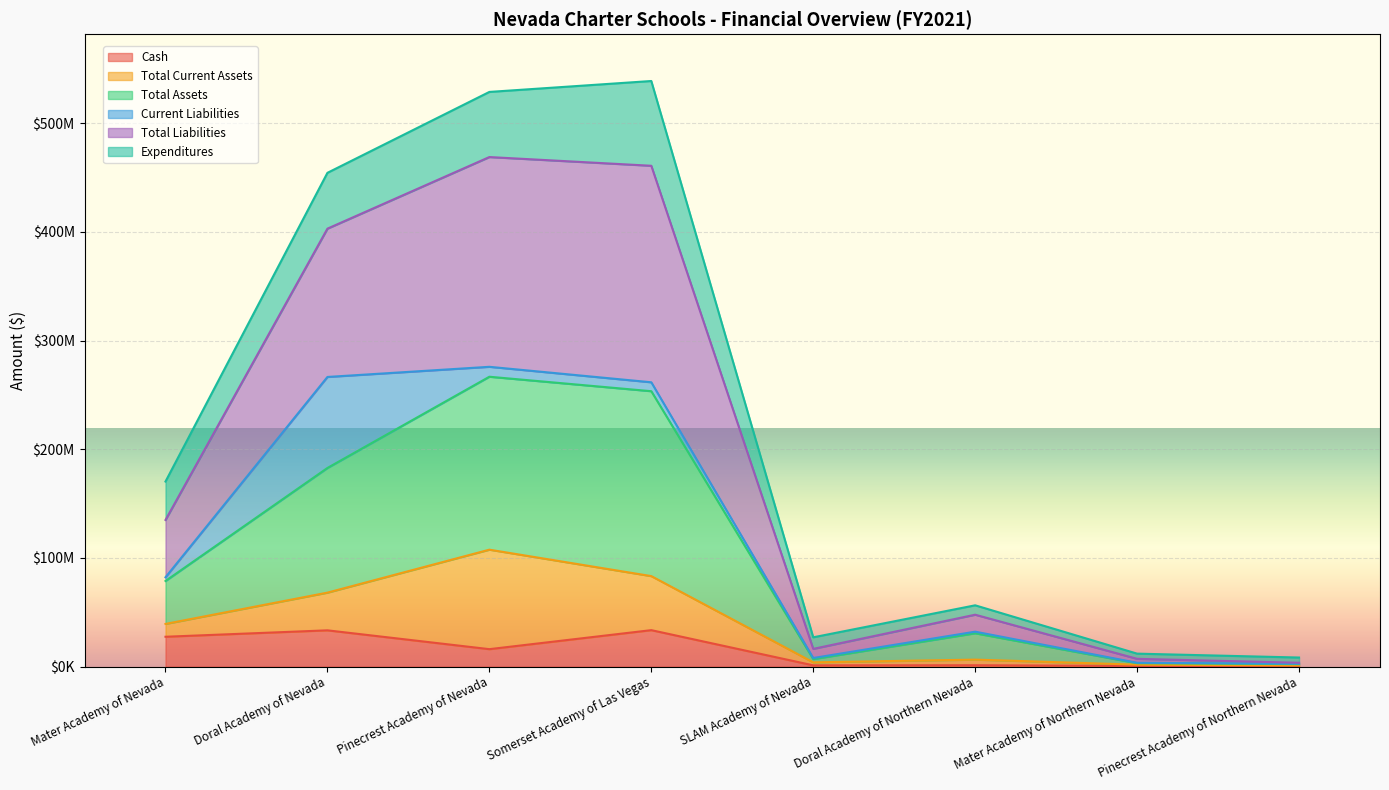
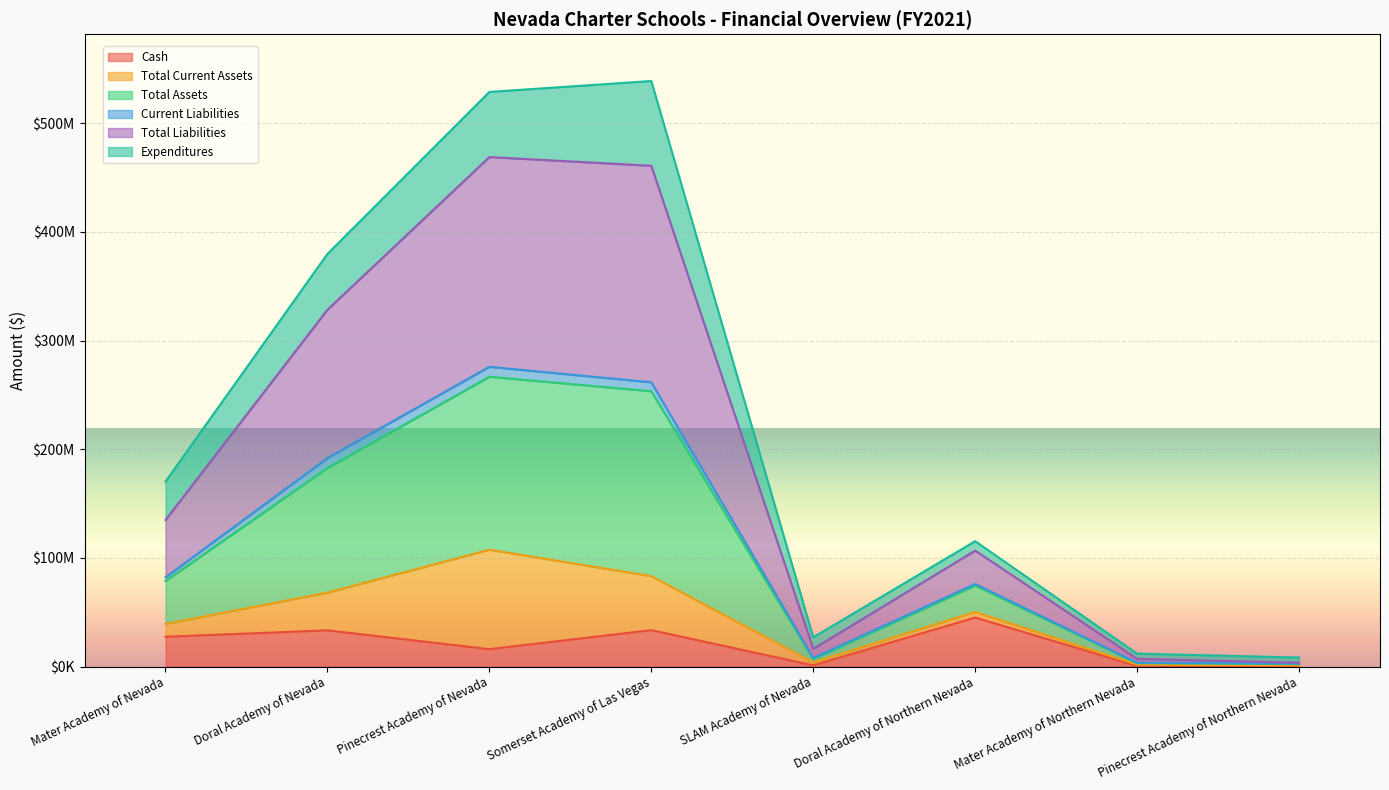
Current Liabilities, Doral Academy of Nevada: $84000000 -> $9000000
Cash, Doral Academy of Northern Nevada: $1000000 -> $45000000
Total Liabilities, Doral Academy of Northern Nevada: $16000000 -> $31000000
